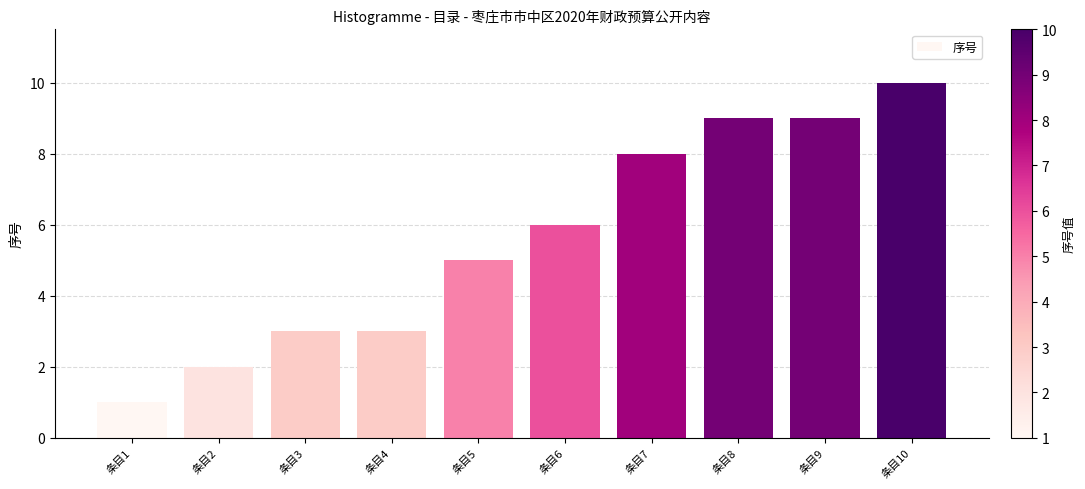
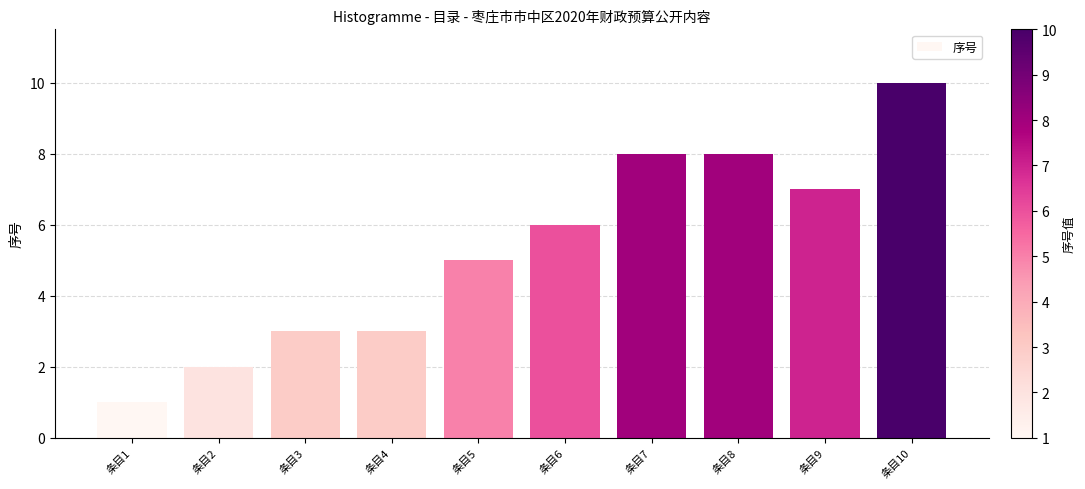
条目8: 9 -> 8
条目9: 9 -> 7
